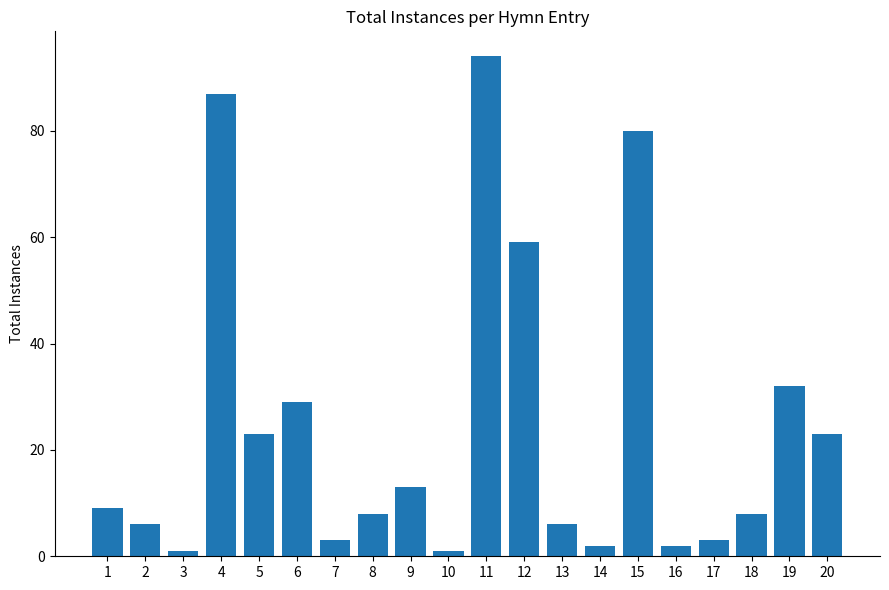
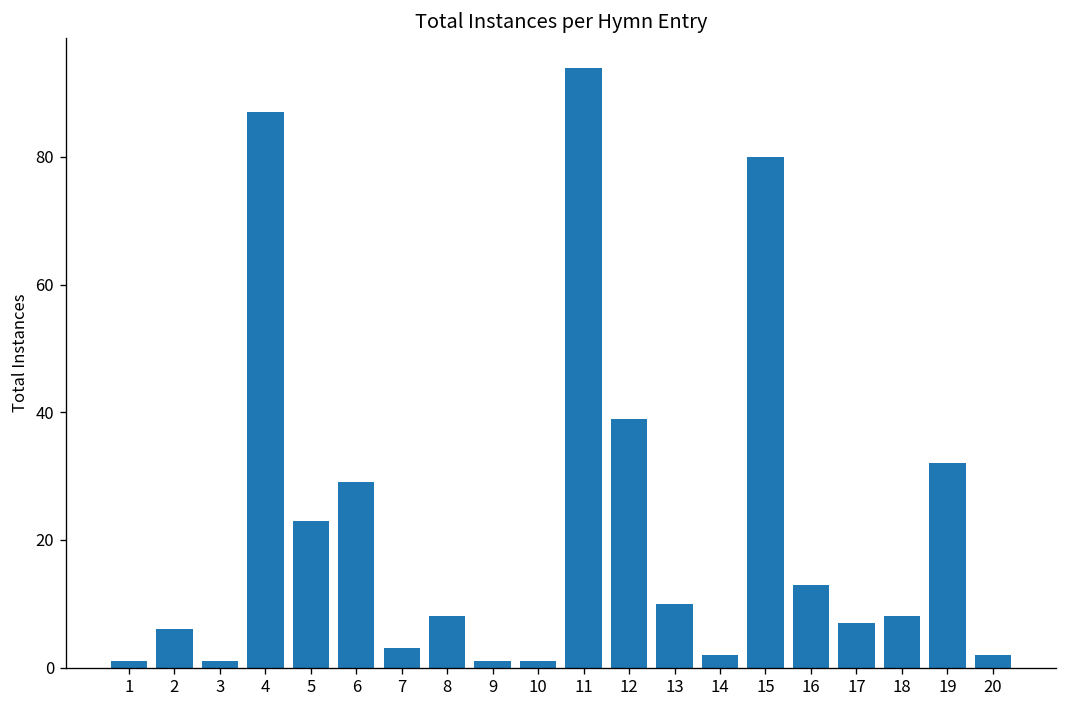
1: 9 -> 1
9: 13 -> 1
12: 59 -> 39
13: 6 -> 10
16: 2 -> 13
17: 3 -> 7
20: 23 -> 2
